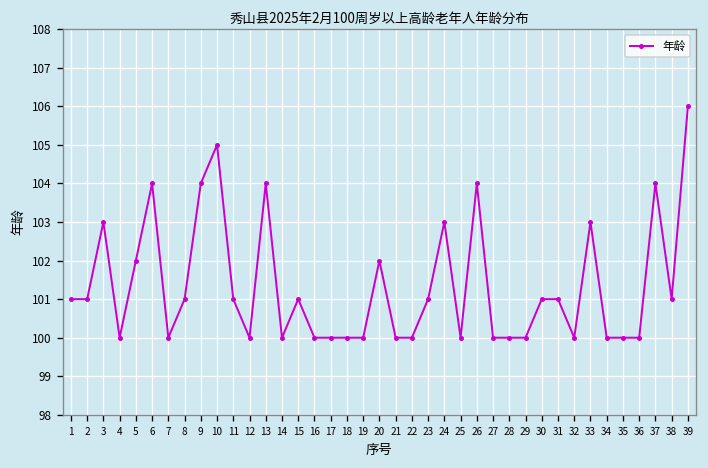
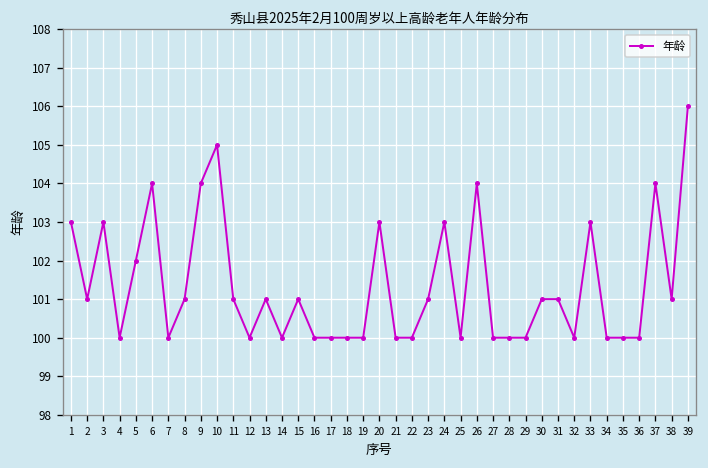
1: 101 -> 103
13: 104 -> 101
20: 102 -> 103
